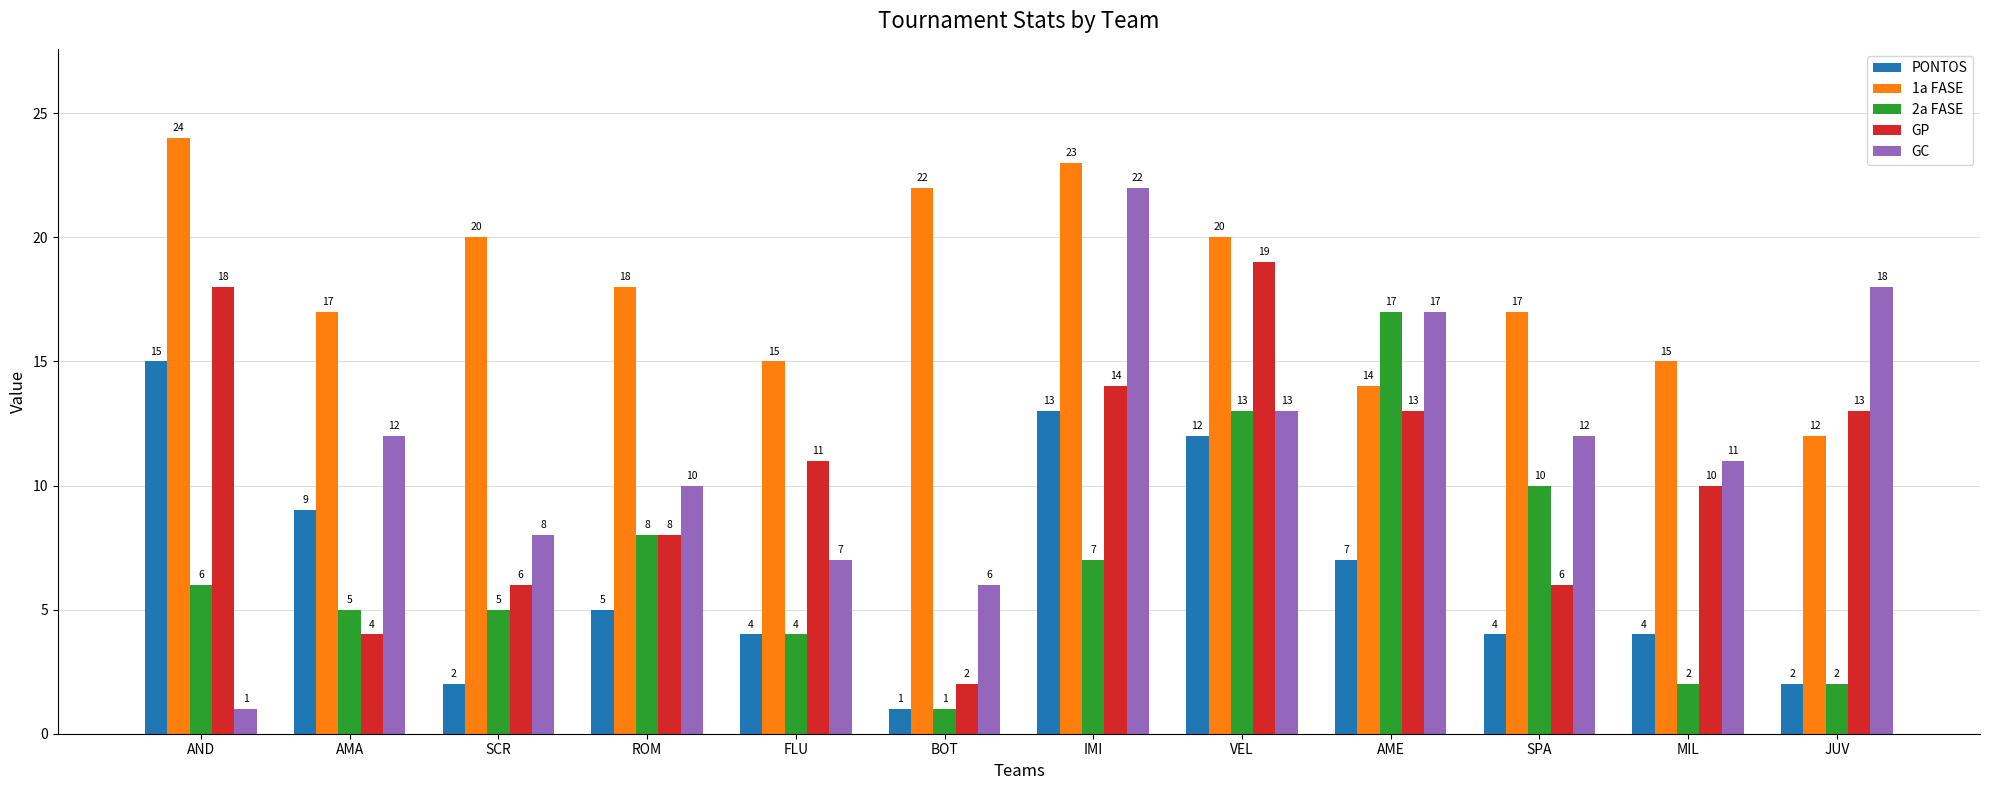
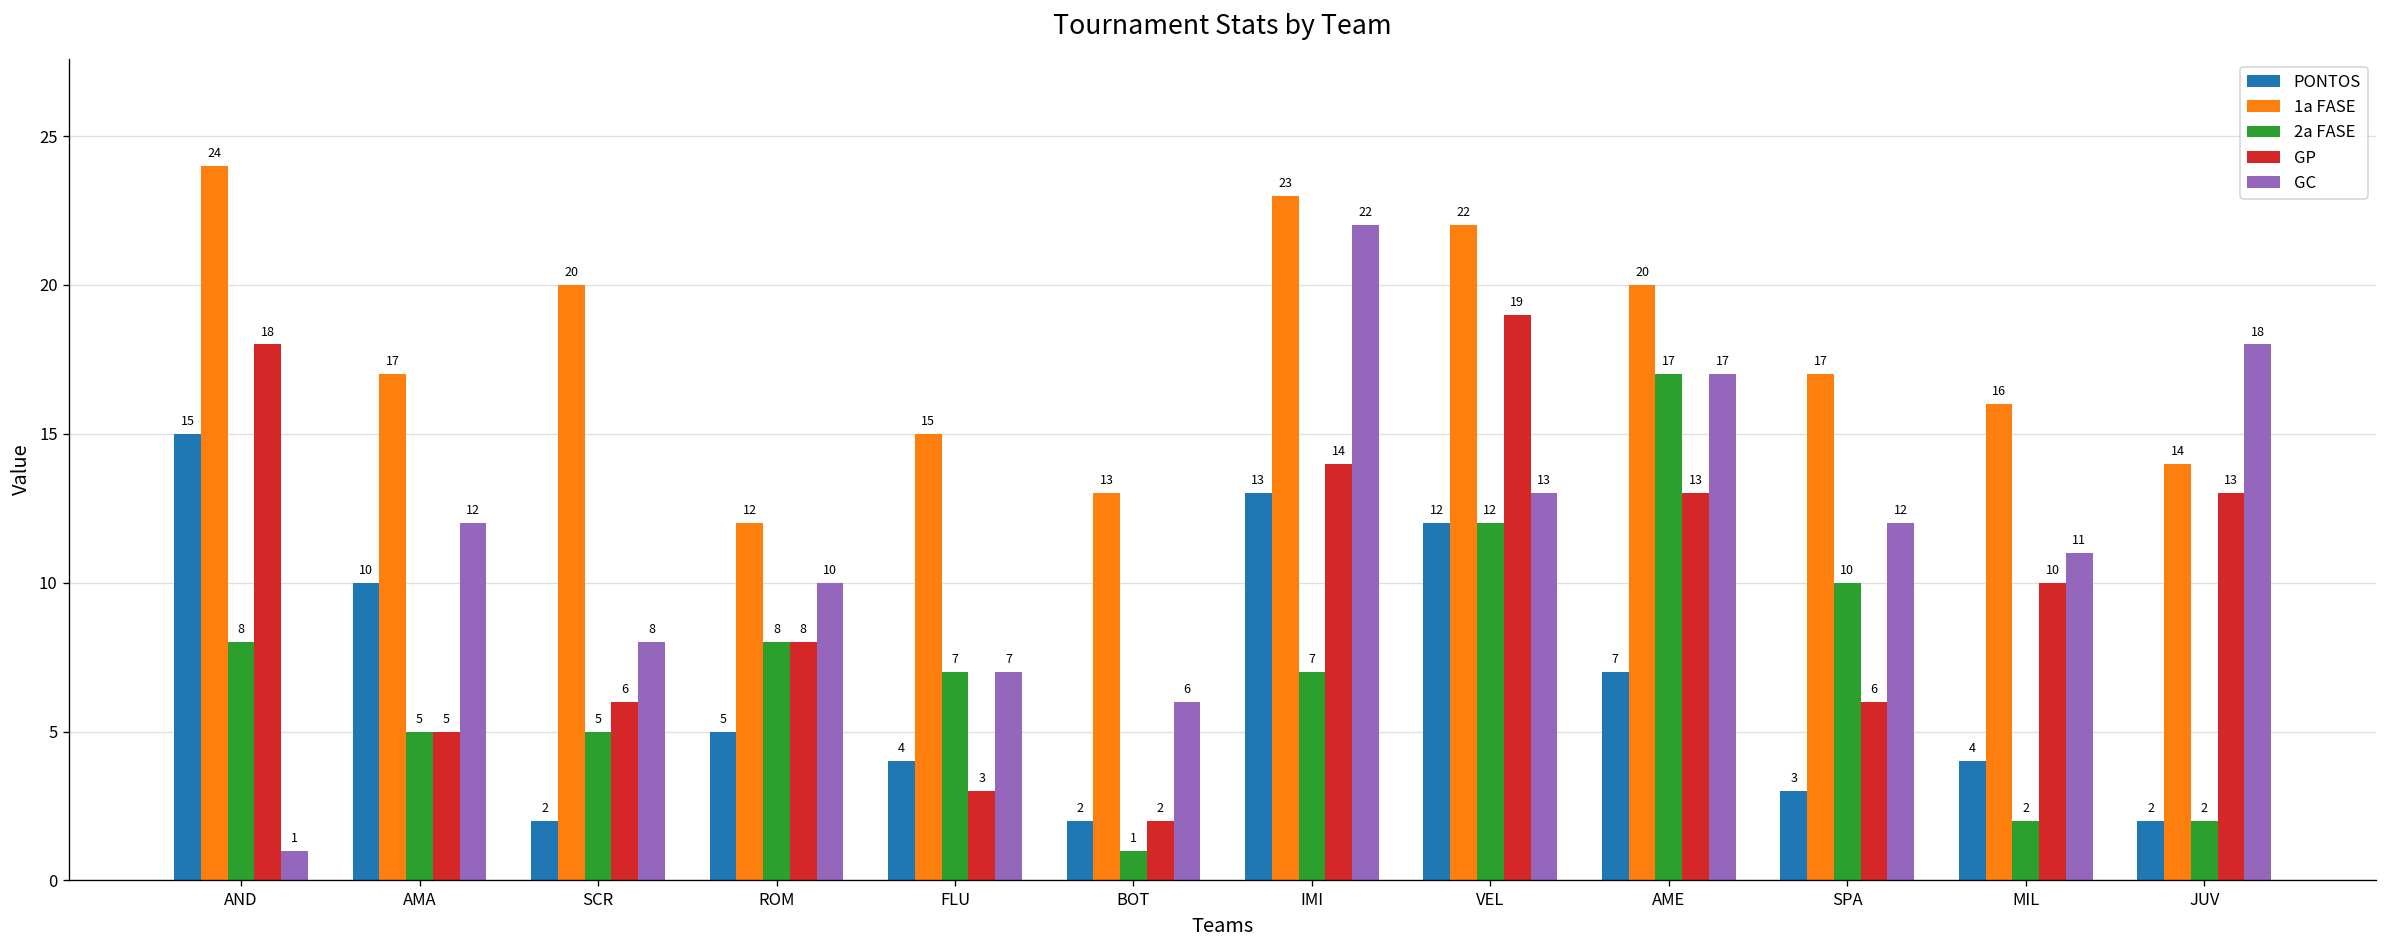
2a FASE, AND: 6 -> 8
PONTOS, AMA: 9 -> 10
GP, AMA: 4 -> 5
1a FASE, ROM: 18 -> 12
2a FASE, FLU: 4 -> 7
GP, FLU: 11 -> 3
PONTOS, BOT: 1 -> 2
1a FASE, BOT: 22 -> 13
1a FASE, VEL: 20 -> 22
2a FASE, VEL: 13 -> 12
1a FASE, AME: 14 -> 20
PONTOS, SPA: 4 -> 3
1a FASE, MIL: 15 -> 16
1a FASE, JUV: 12 -> 14
